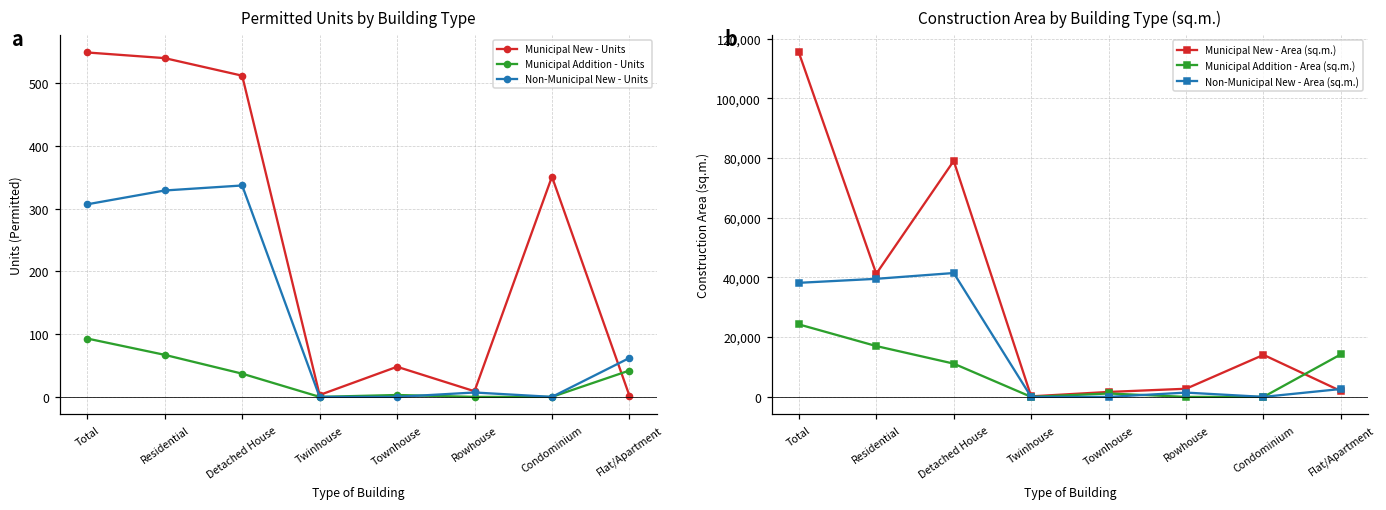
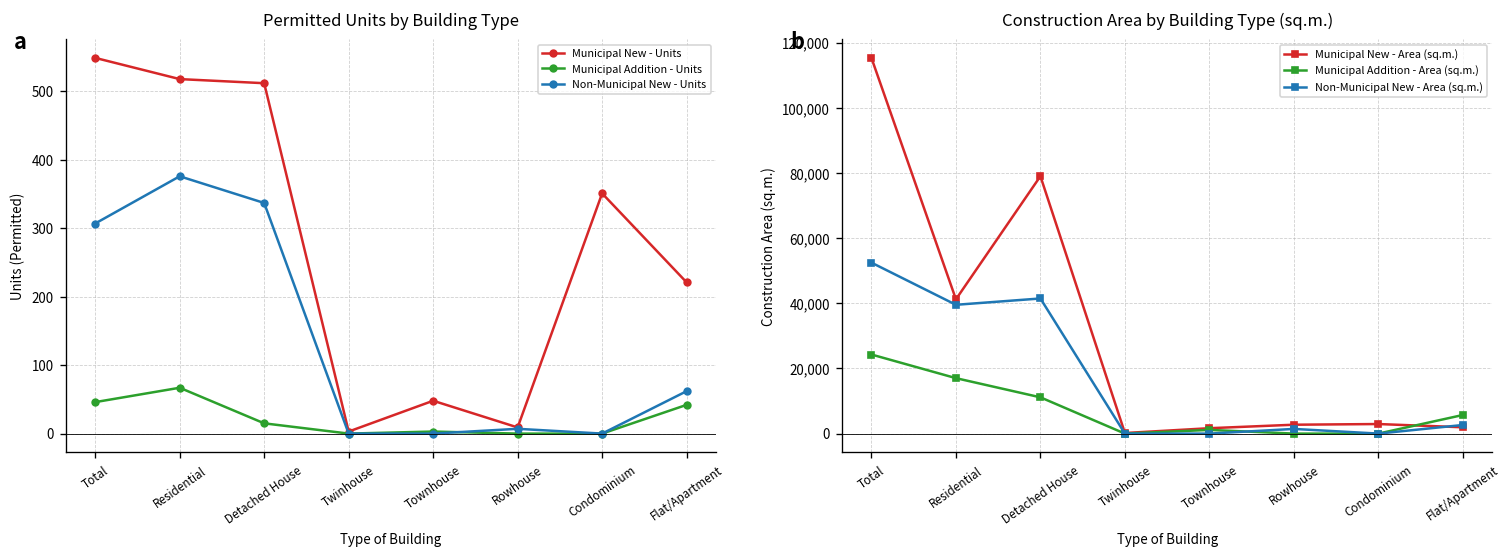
Permitted Units by Building Type, Municipal Addition - Units, Total: 90 -> 50
Permitted Units by Building Type, Municipal New - Units, Residential: 540 -> 520
Permitted Units by Building Type, Non-Municipal New - Units, Residential: 330 -> 380
Permitted Units by Building Type, Municipal Addition - Units, Detached House: 40 -> 20
Permitted Units by Building Type, Municipal New - Units, Flat/Apartment: 0 -> 220
Construction Area by Building Type (sq.m.), Non-Municipal New - Area (sq.m.), Total: 38,000 -> 53,000
Construction Area by Building Type (sq.m.), Municipal New - Area (sq.m.), Condominium: 14,000 -> 3,000
Construction Area by Building Type (sq.m.), Municipal Addition - Area (sq.m.), Flat/Apartment: 14,000 -> 6,000
